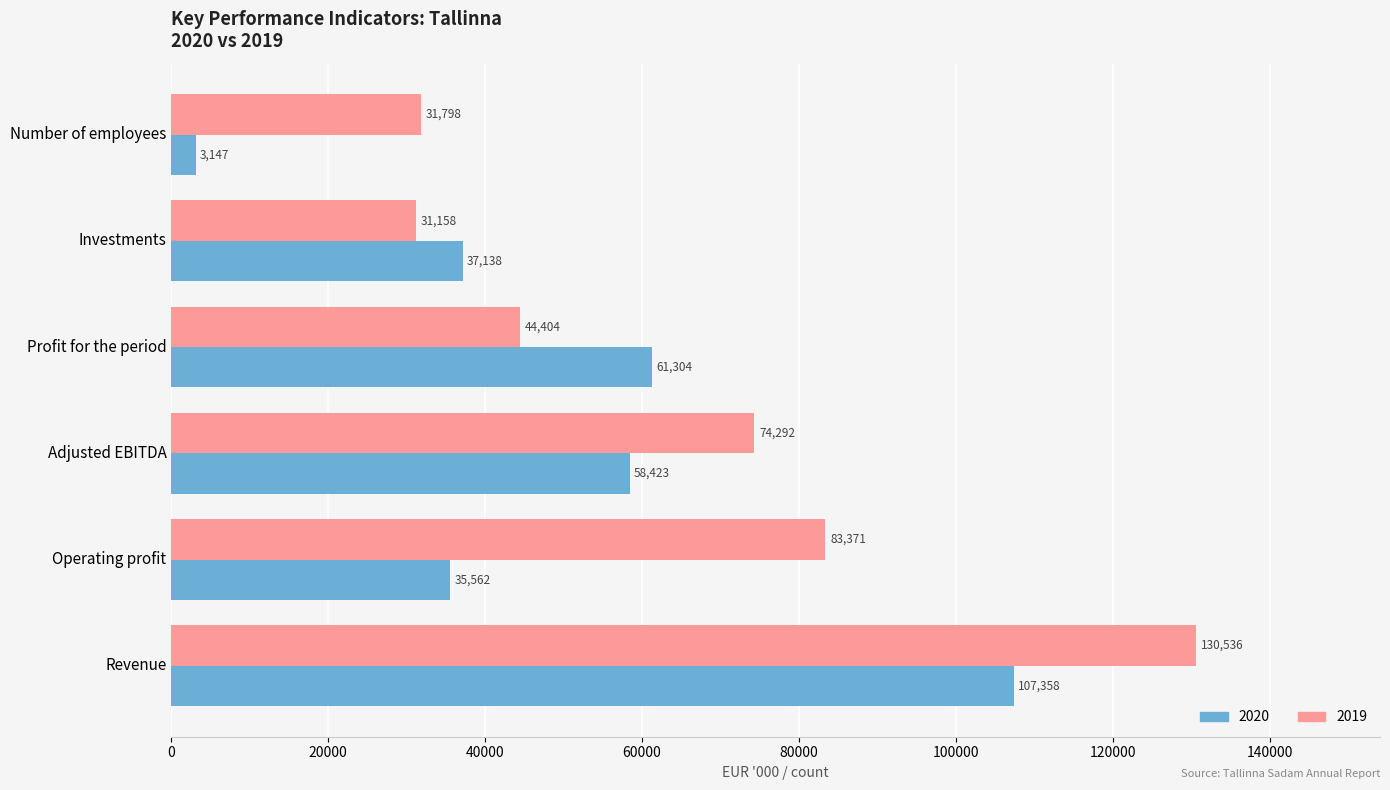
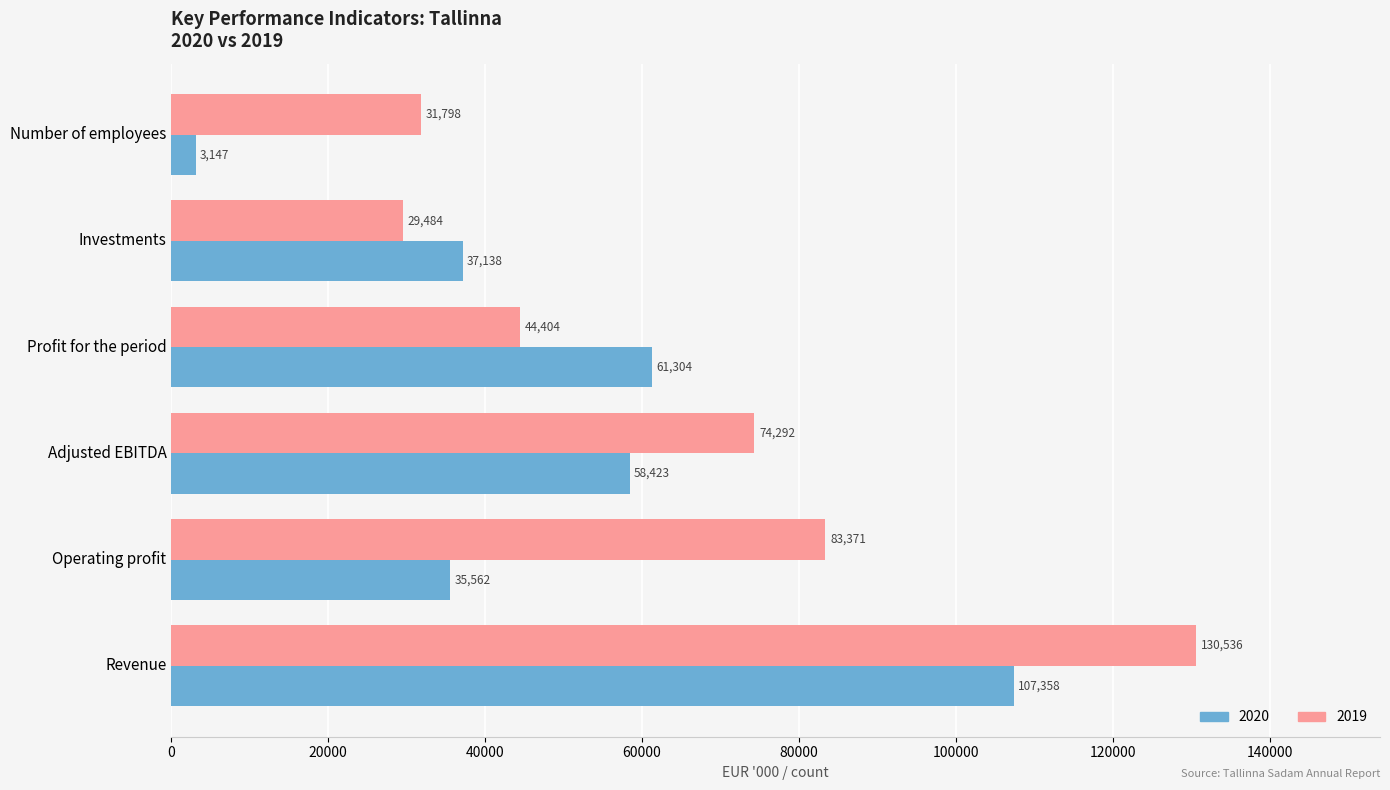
2019, Investments: 31,158 -> 29,484
